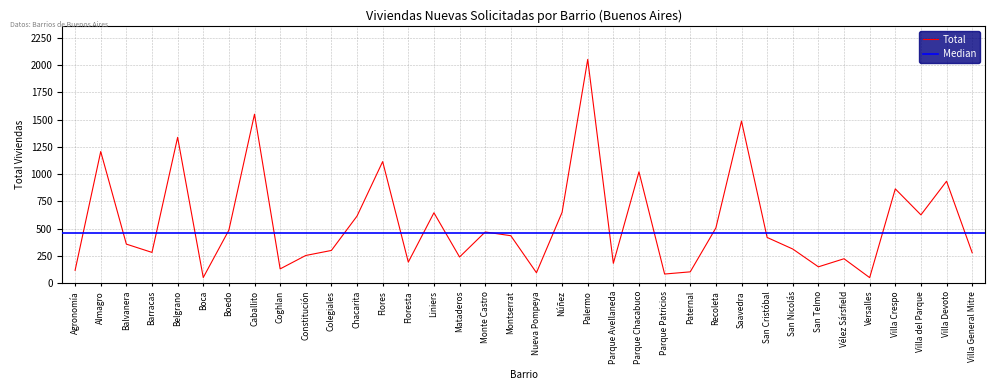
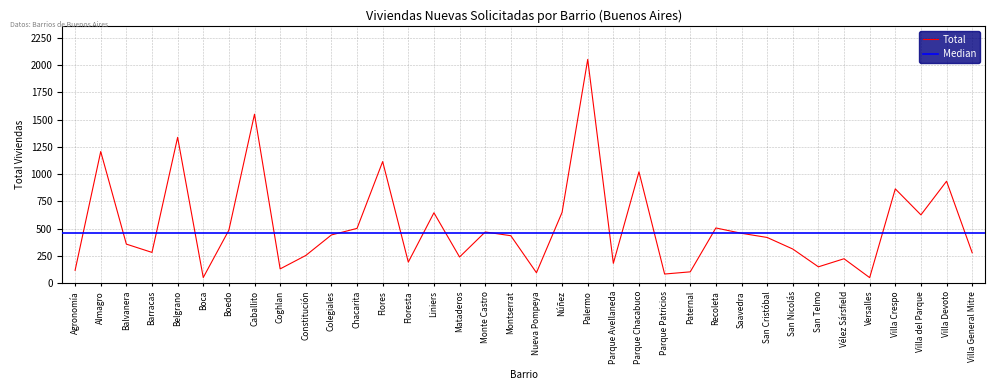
Colegiales: 300 -> 440
Chacarita: 620 -> 500
Saavedra: 1490 -> 460
